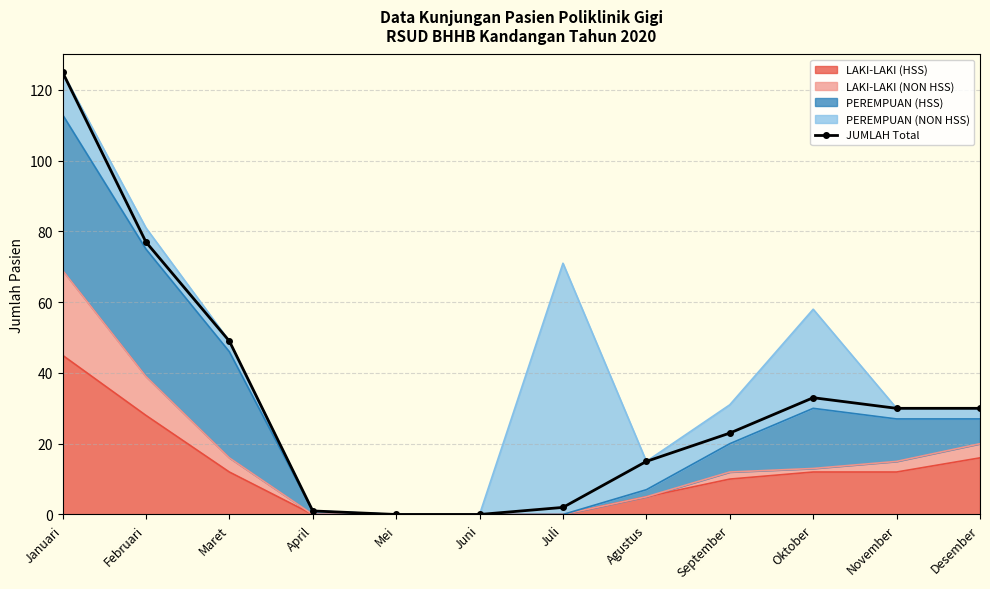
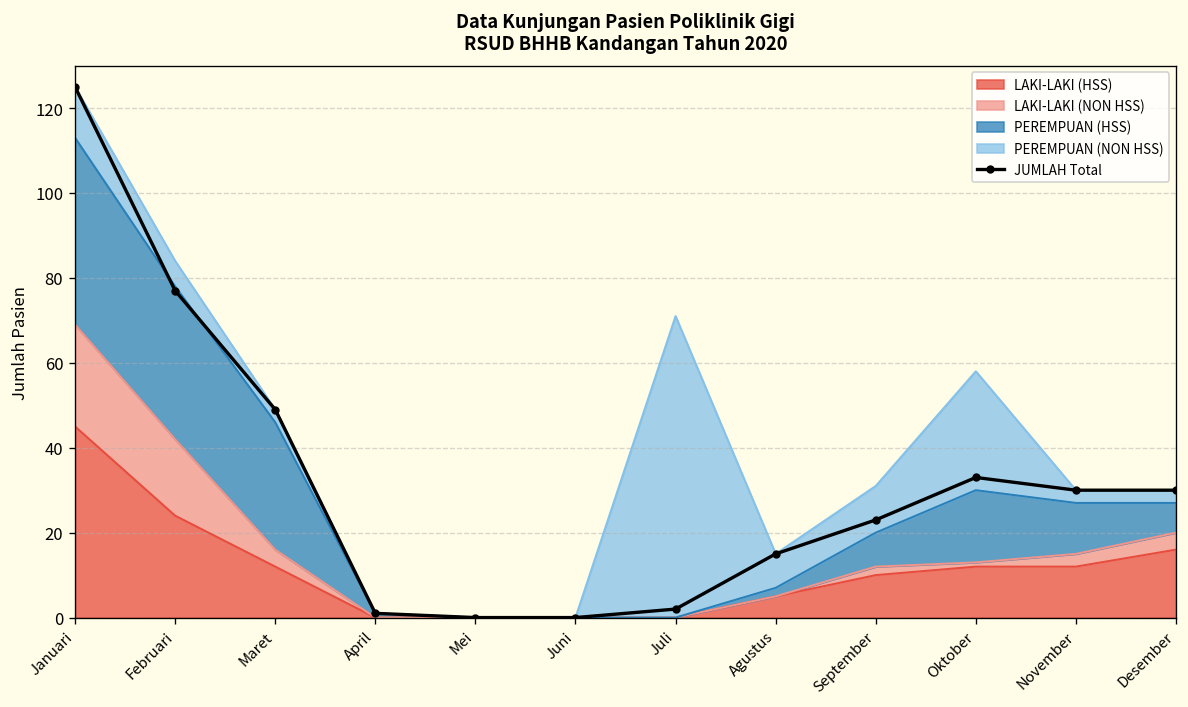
LAKI-LAKI (HSS), Februari: 28 -> 24
LAKI-LAKI (NON HSS), Februari: 11 -> 18
